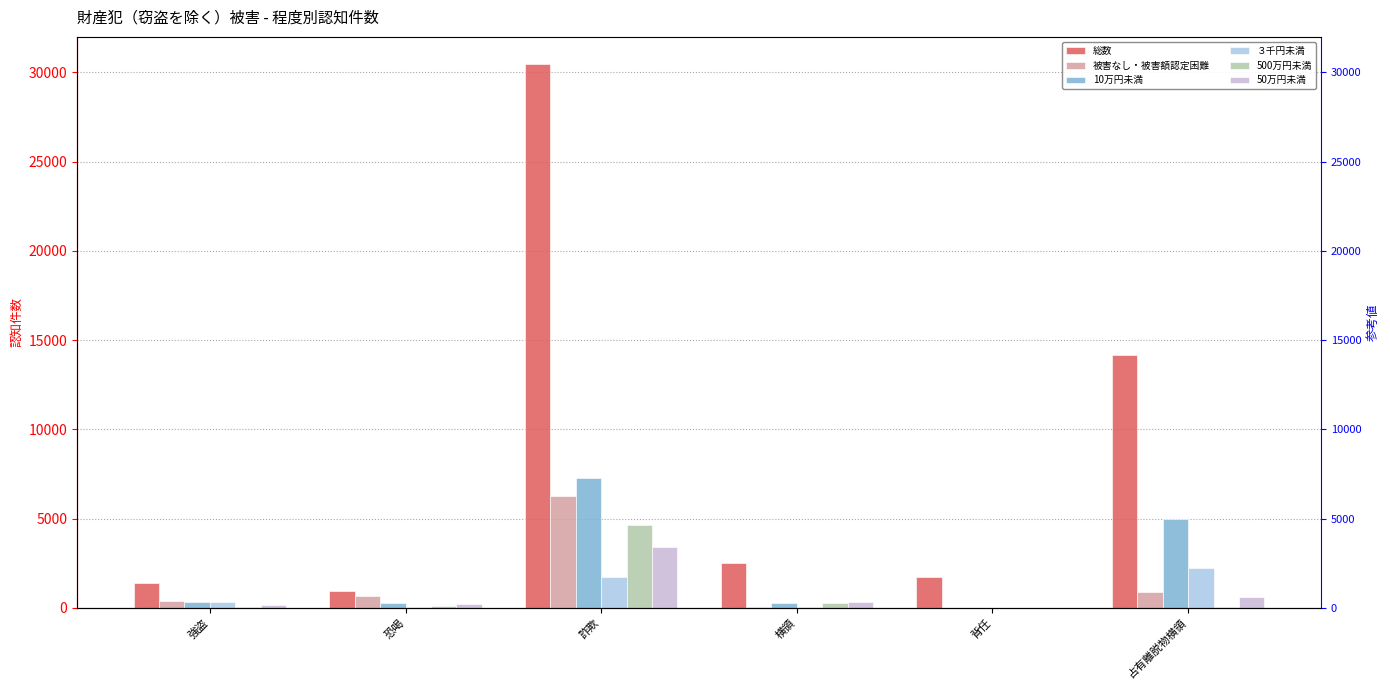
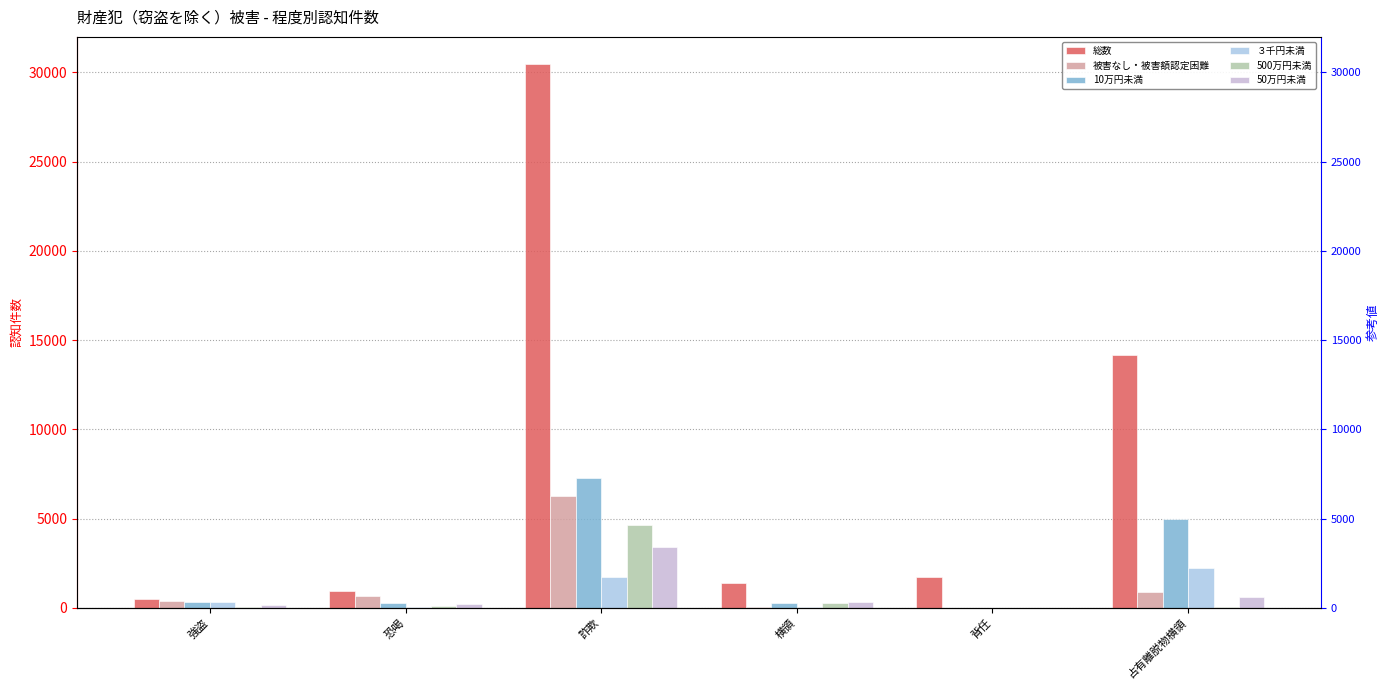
総数, 強盗: 1400 -> 500
総数, 横領: 2500 -> 1400
